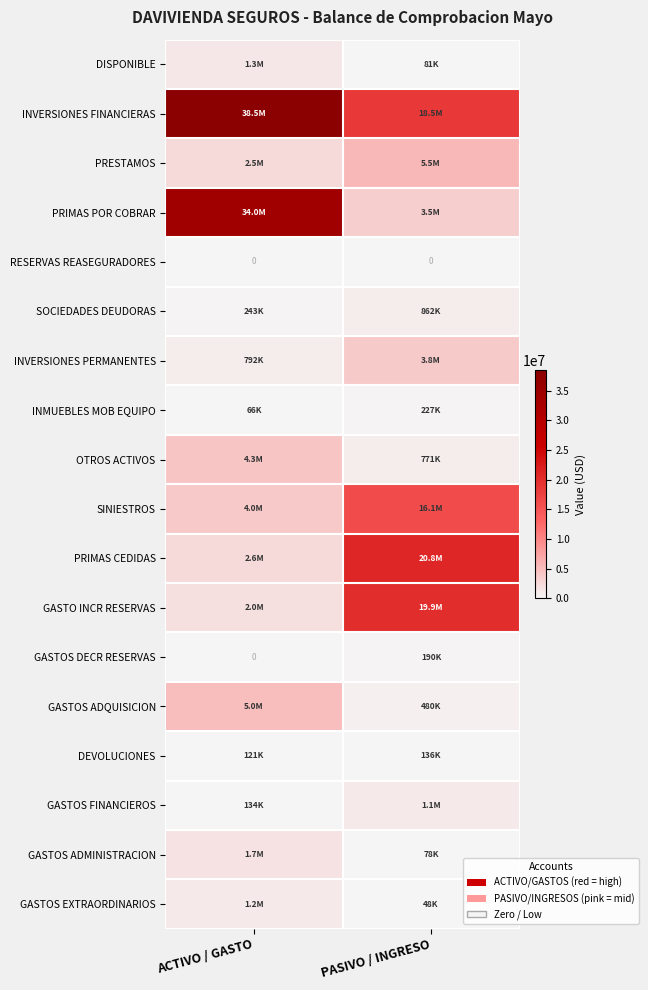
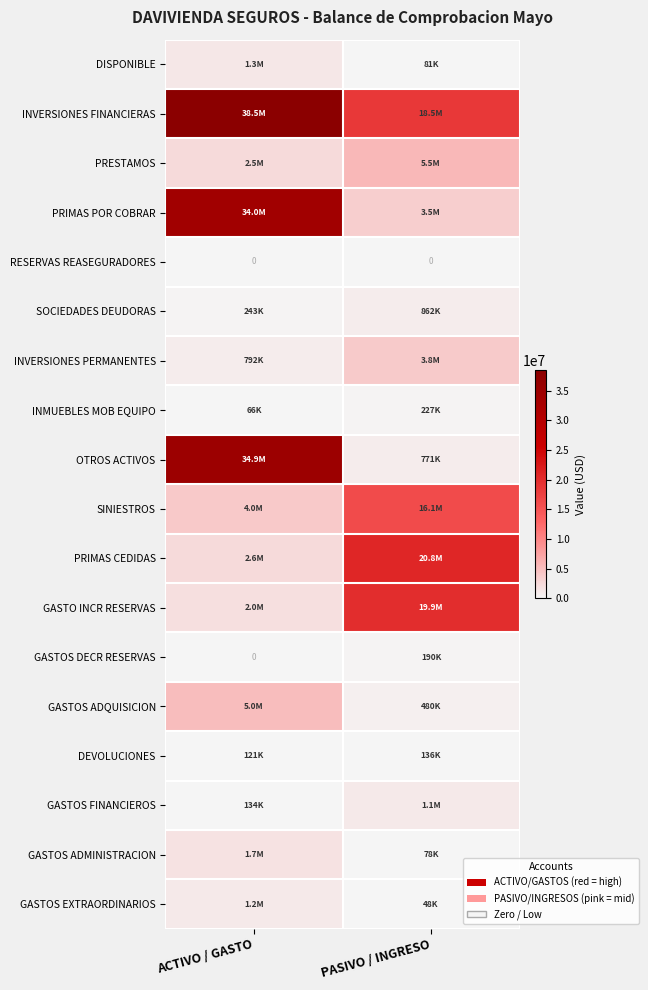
OTROS ACTIVOS, ACTIVO / GASTO: 4.3M -> 34.9M
